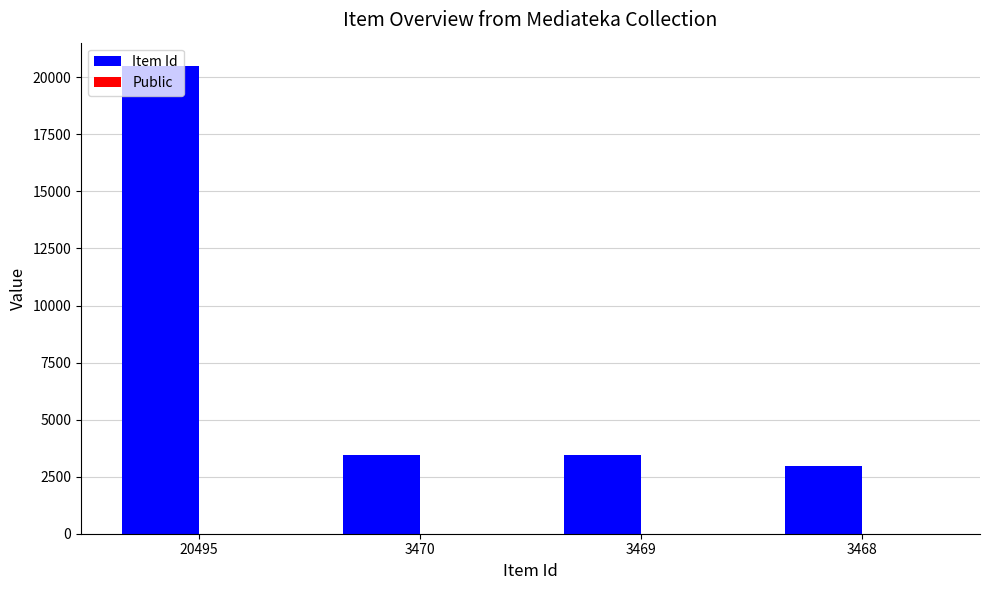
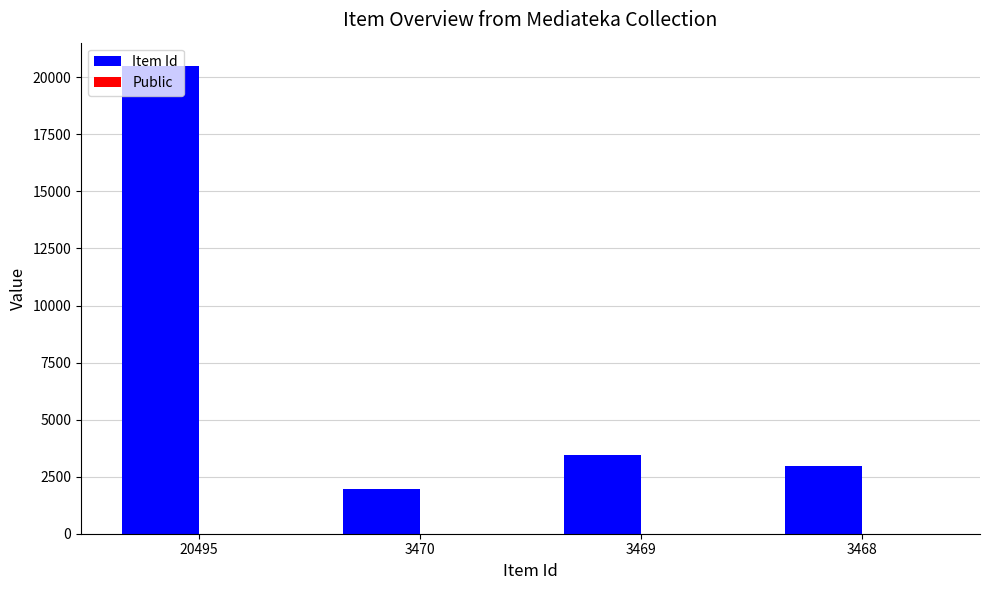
Item Id, 3470: 3500 -> 2000
